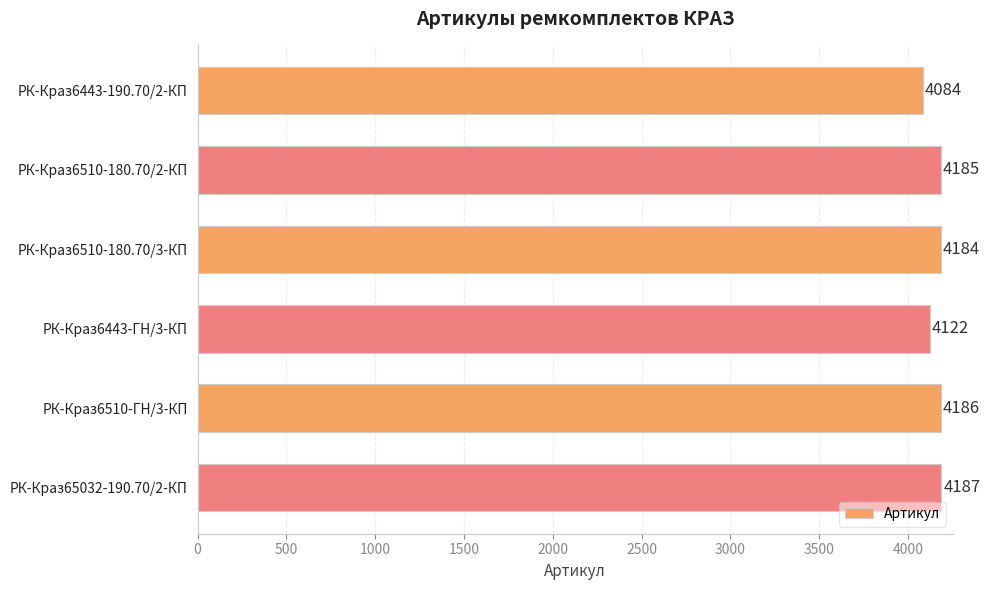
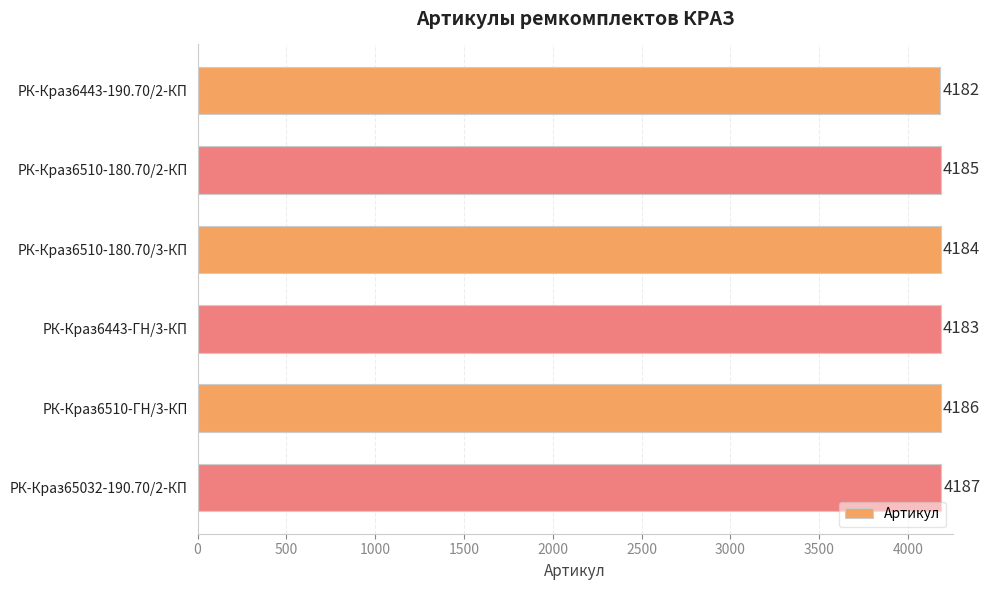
РК-Краз6443-190.70/2-КП: 4084 -> 4182
РК-Краз6443-ГН/3-КП: 4122 -> 4183
